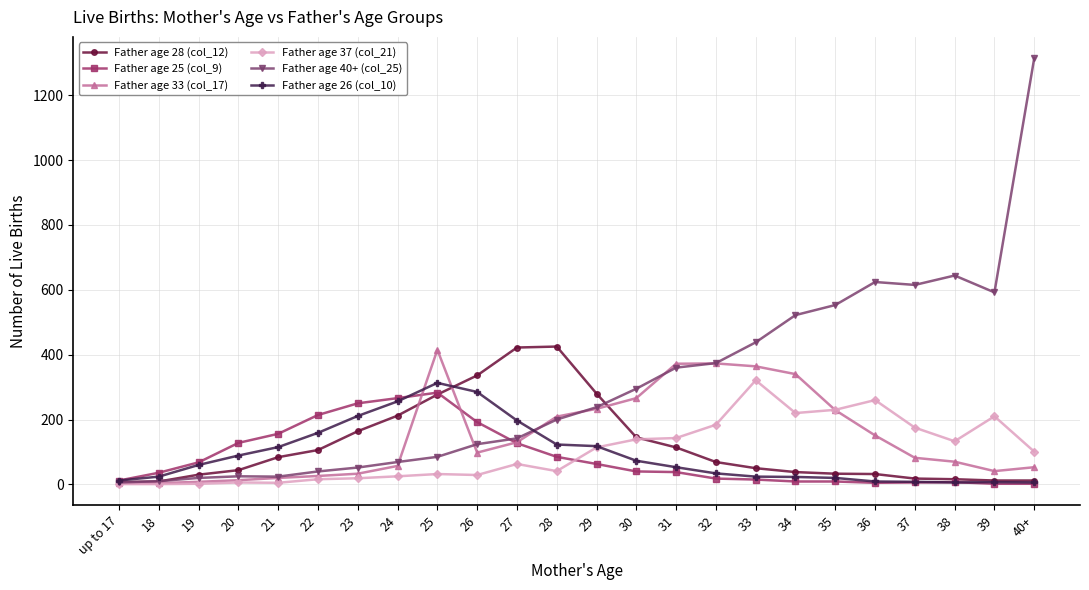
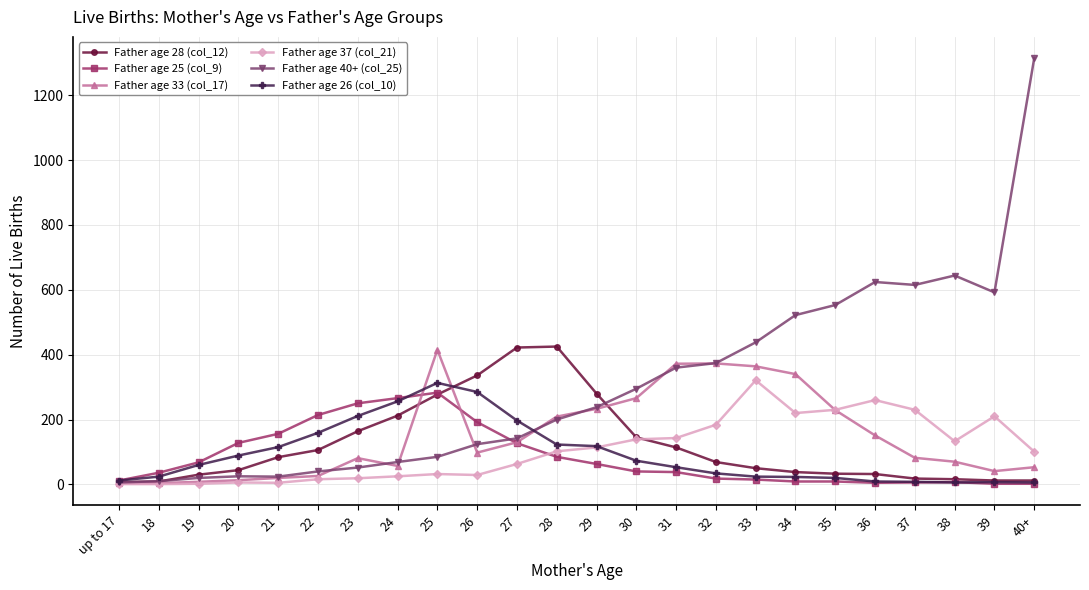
Father age 33 (col_17), 23: 30 -> 80
Father age 37 (col_21), 28: 40 -> 100
Father age 37 (col_21), 37: 180 -> 230
